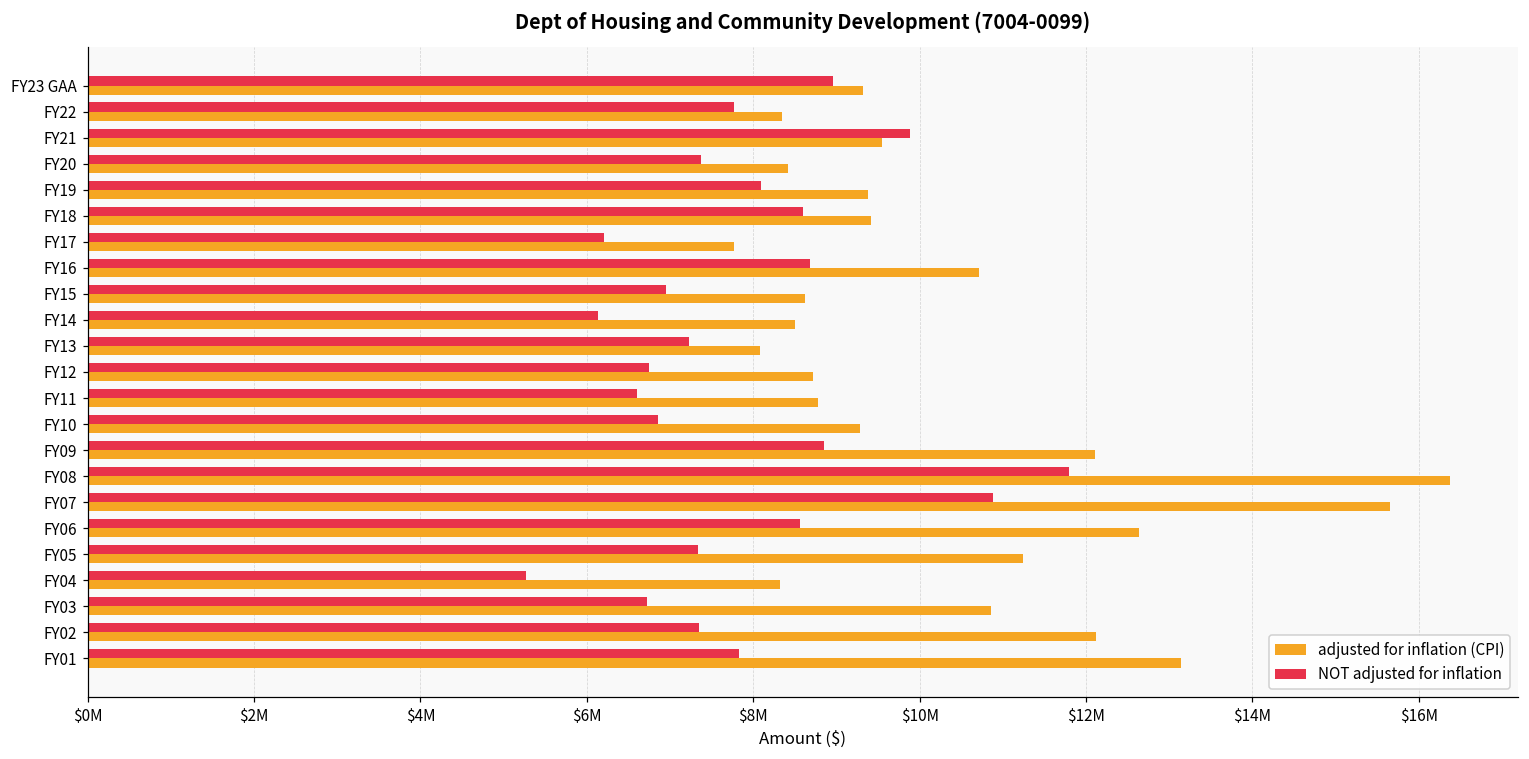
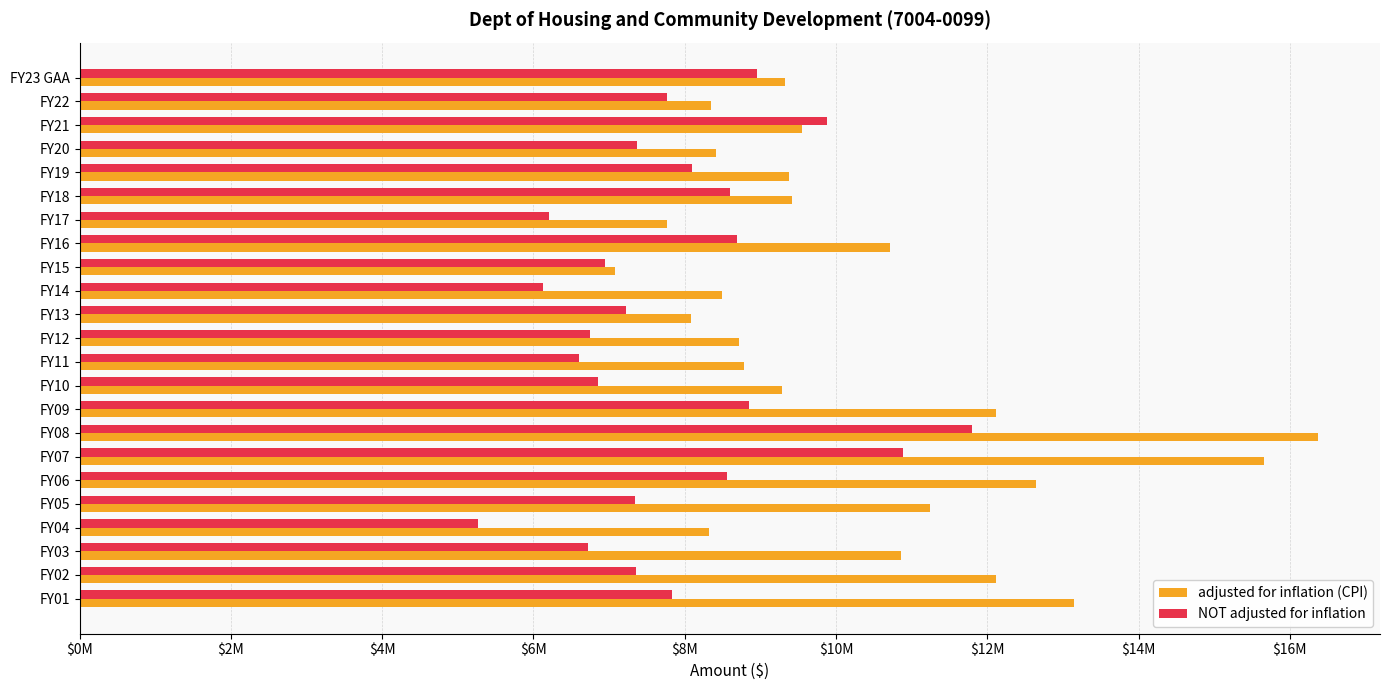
adjusted for inflation (CPI), FY15: $8600000 -> $7100000
